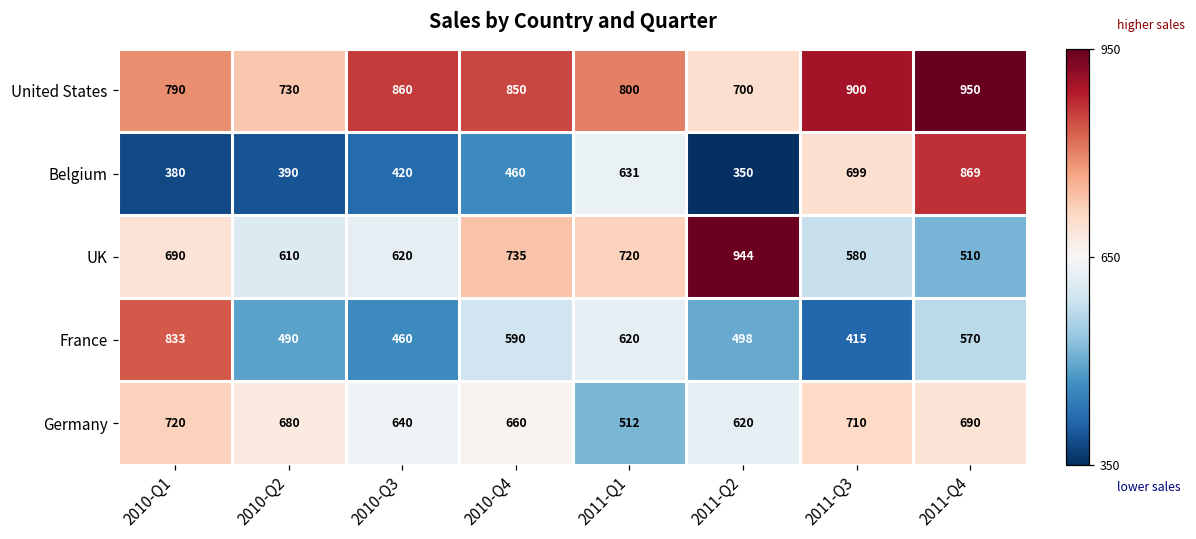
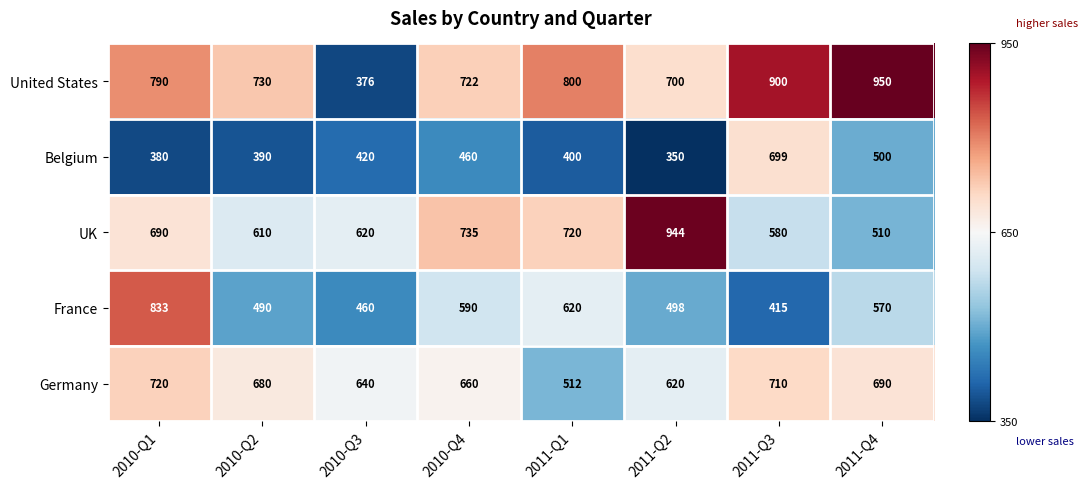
United States, 2010-Q3: 860 -> 376
United States, 2010-Q4: 850 -> 722
Belgium, 2011-Q1: 631 -> 400
Belgium, 2011-Q4: 869 -> 500
